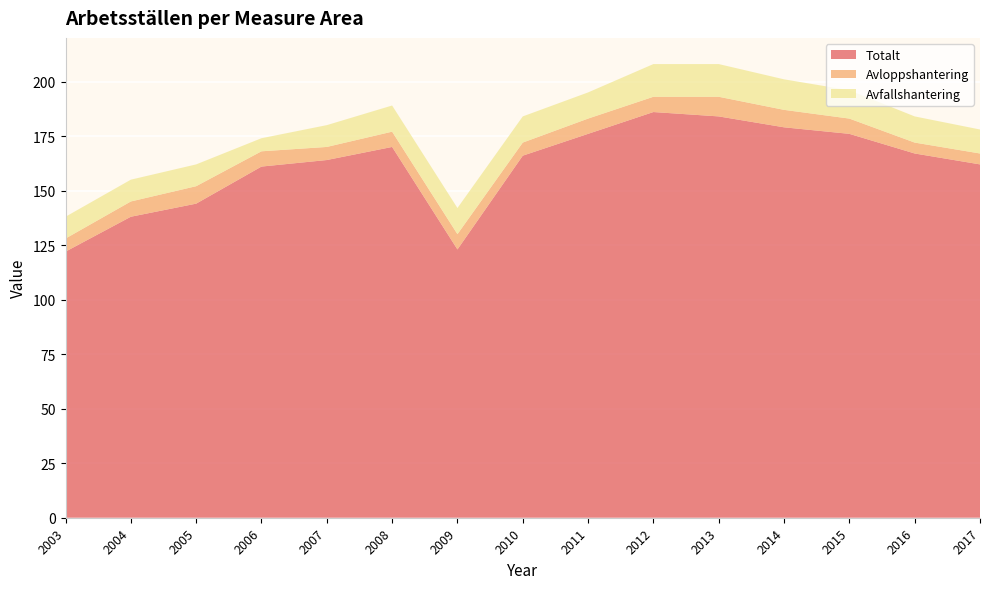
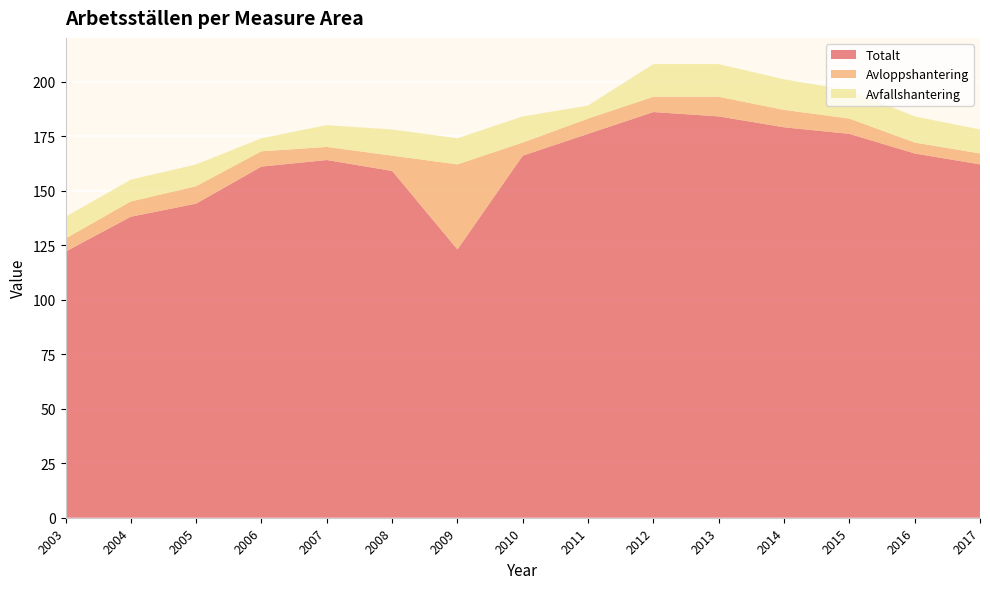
Totalt, 2008: 170 -> 159
Avloppshantering, 2009: 7 -> 39
Avfallshantering, 2011: 12 -> 6
